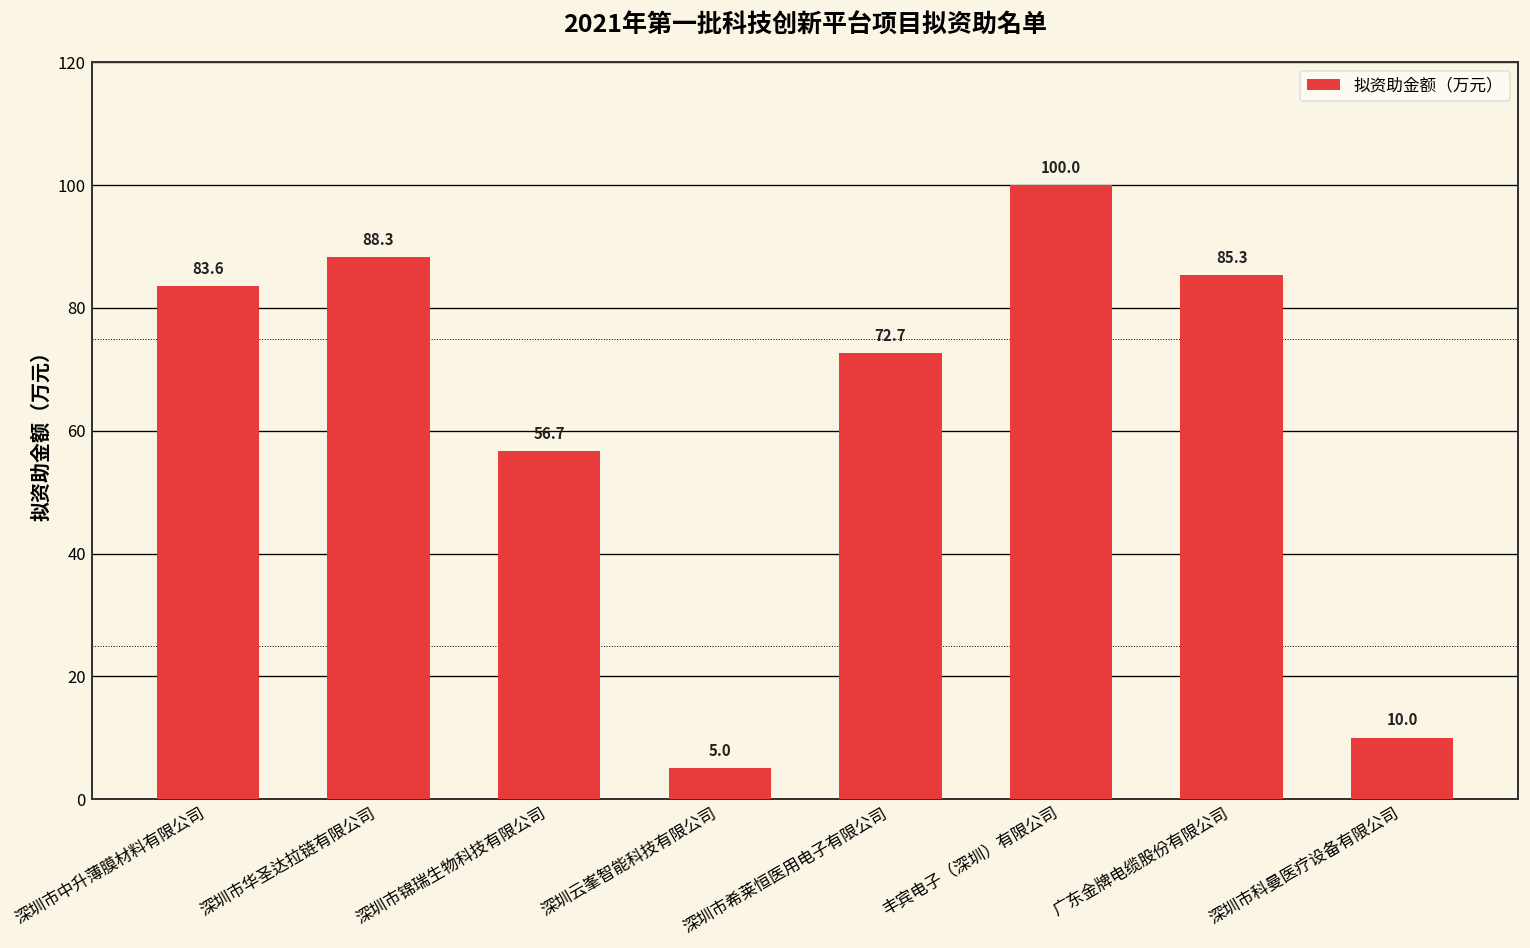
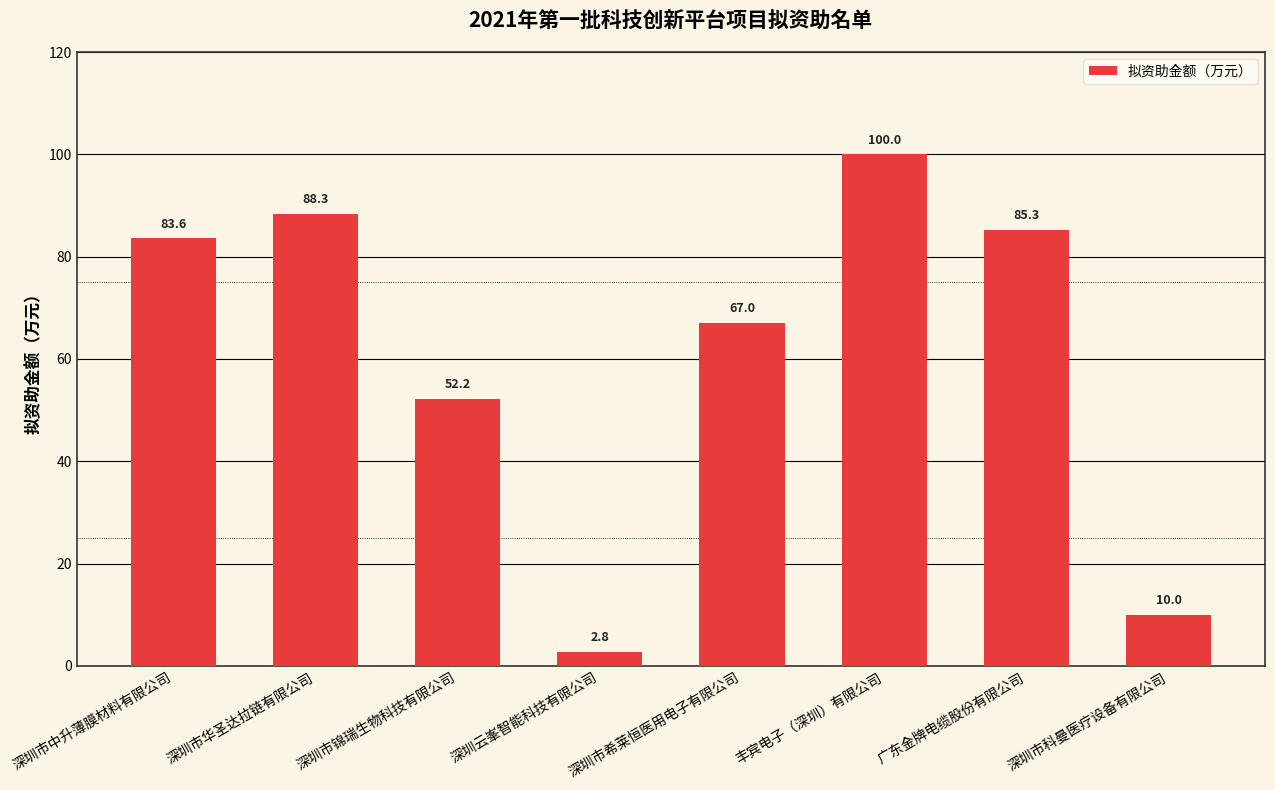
深圳市锦瑞生物科技有限公司: 56.7 -> 52.2
深圳云峯智能科技有限公司: 5.0 -> 2.8
深圳市希莱恒医用电子有限公司: 72.7 -> 67.0
